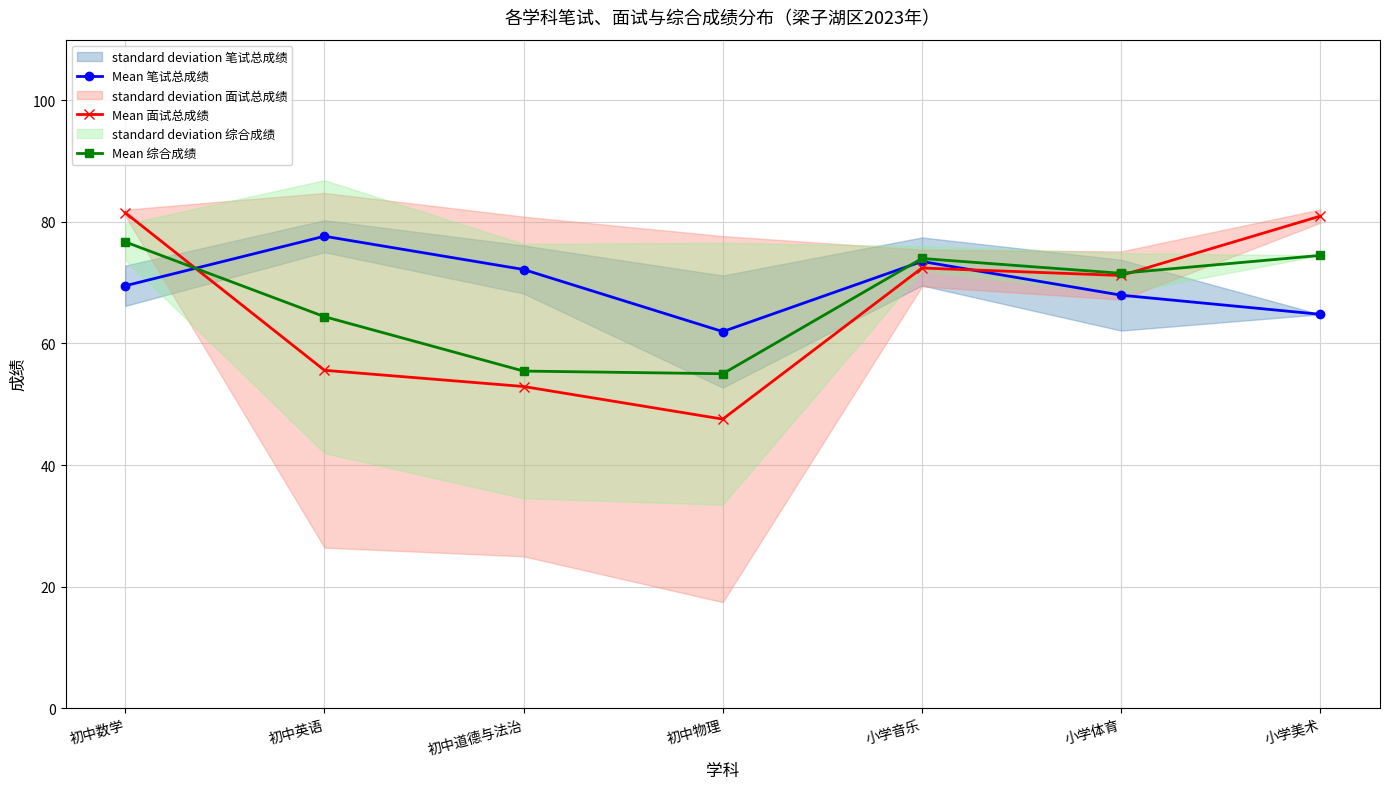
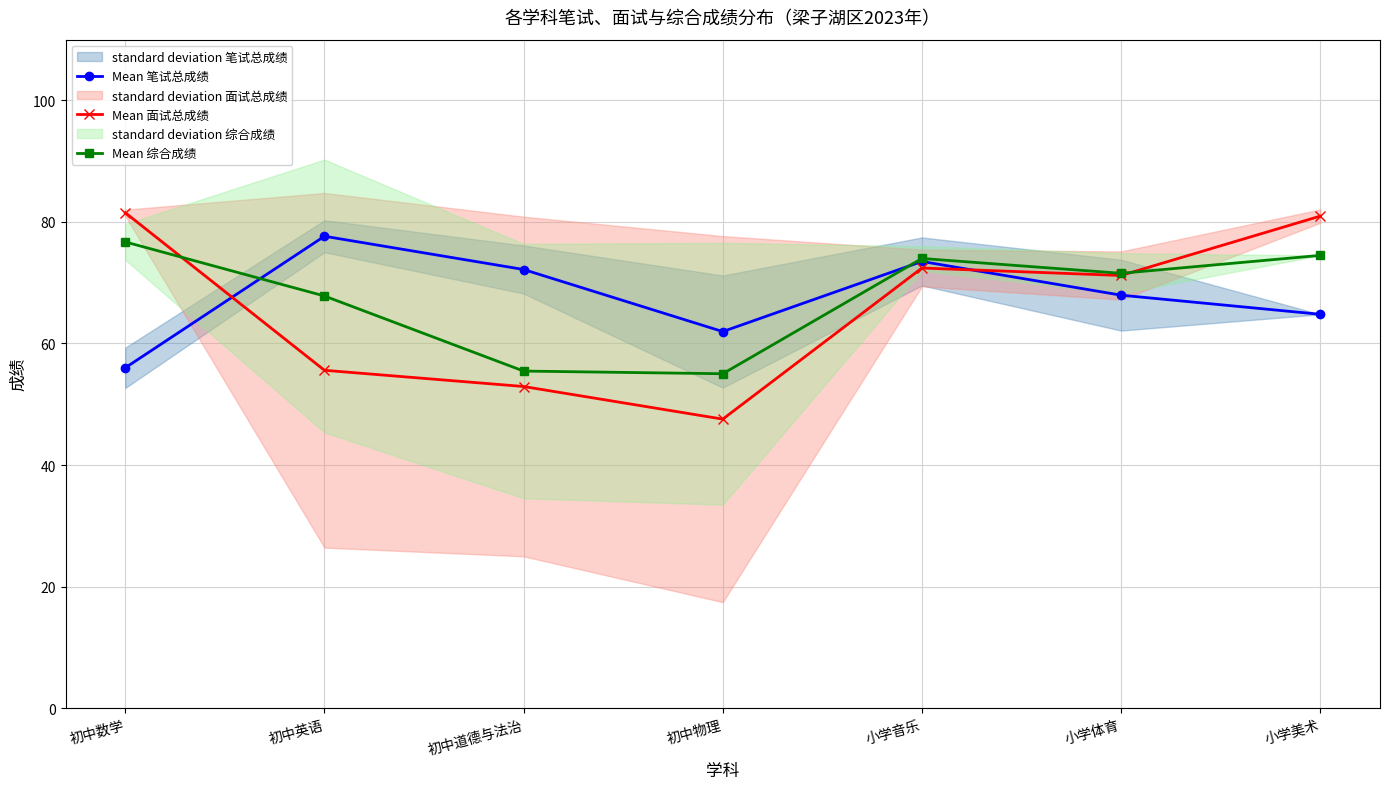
Mean 笔试总成绩, 初中数学: 70 -> 56
Mean 综合成绩, 初中英语: 64 -> 68
